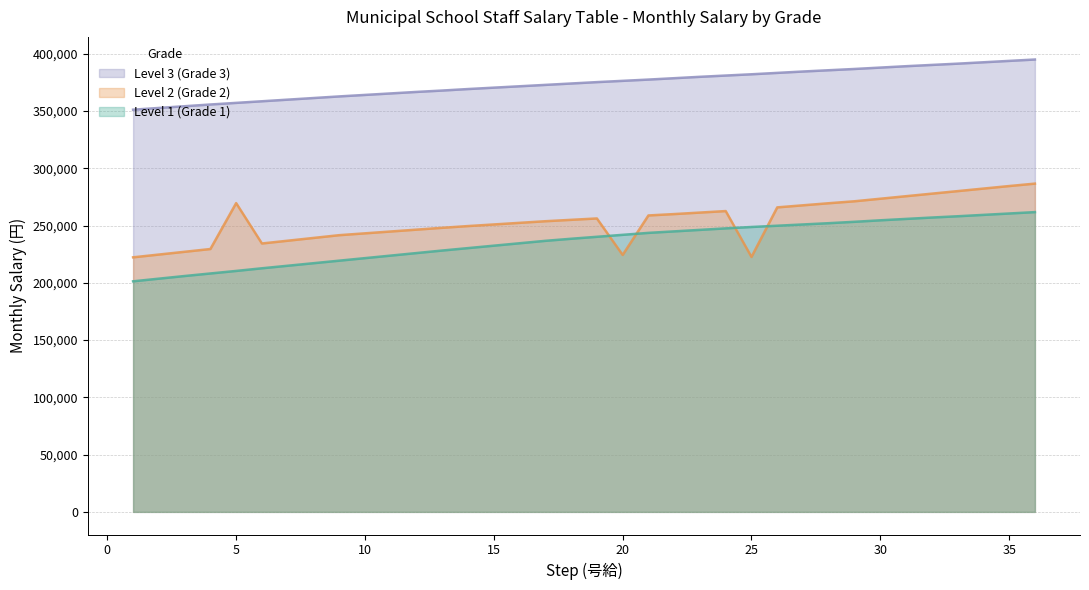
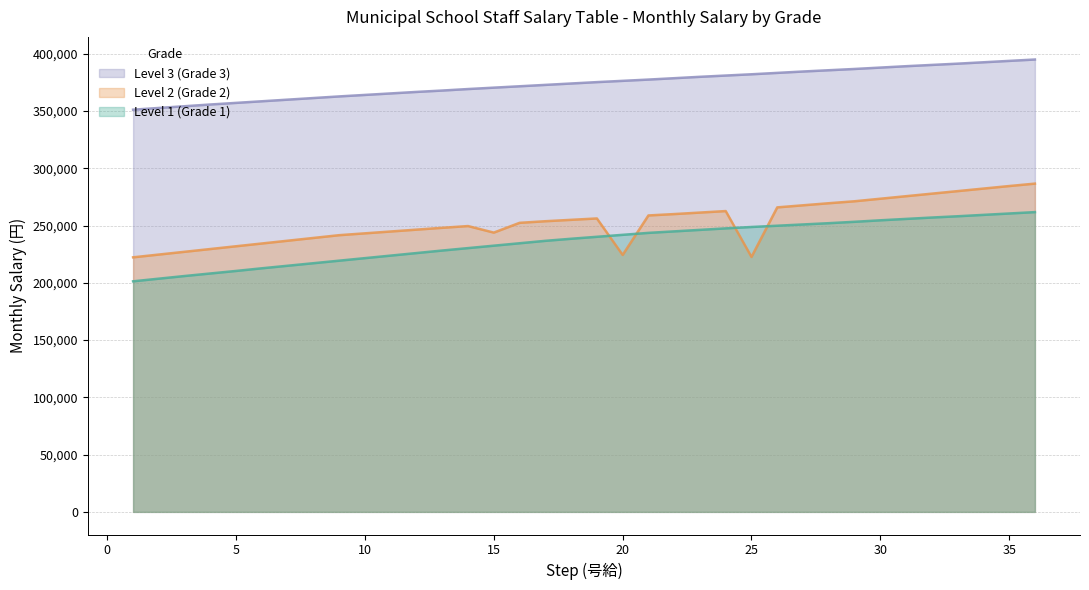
Level 2 (Grade 2), 5: 270,000 -> 232,000
Level 2 (Grade 2), 15: 251,000 -> 244,000
